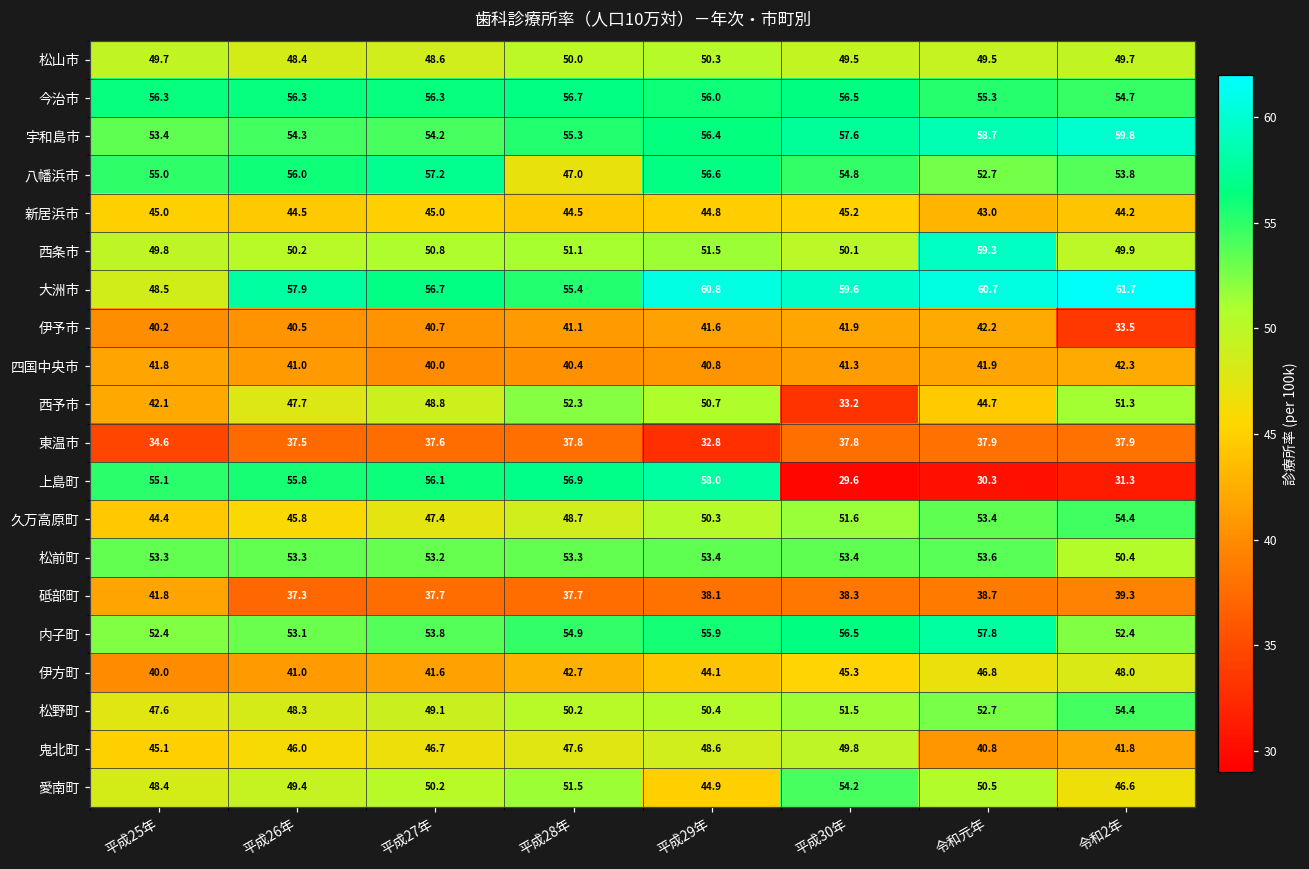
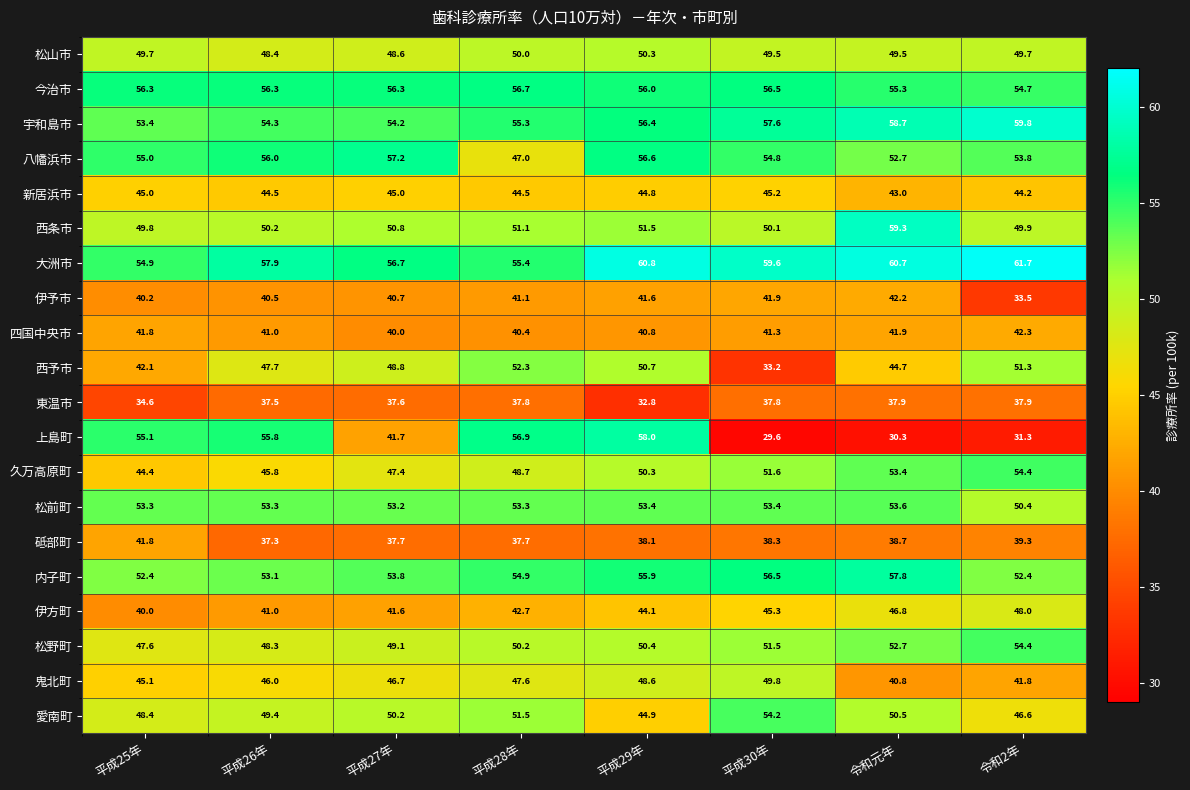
大洲市, 平成25年: 48.5 -> 54.9
上島町, 平成27年: 56.1 -> 41.7
